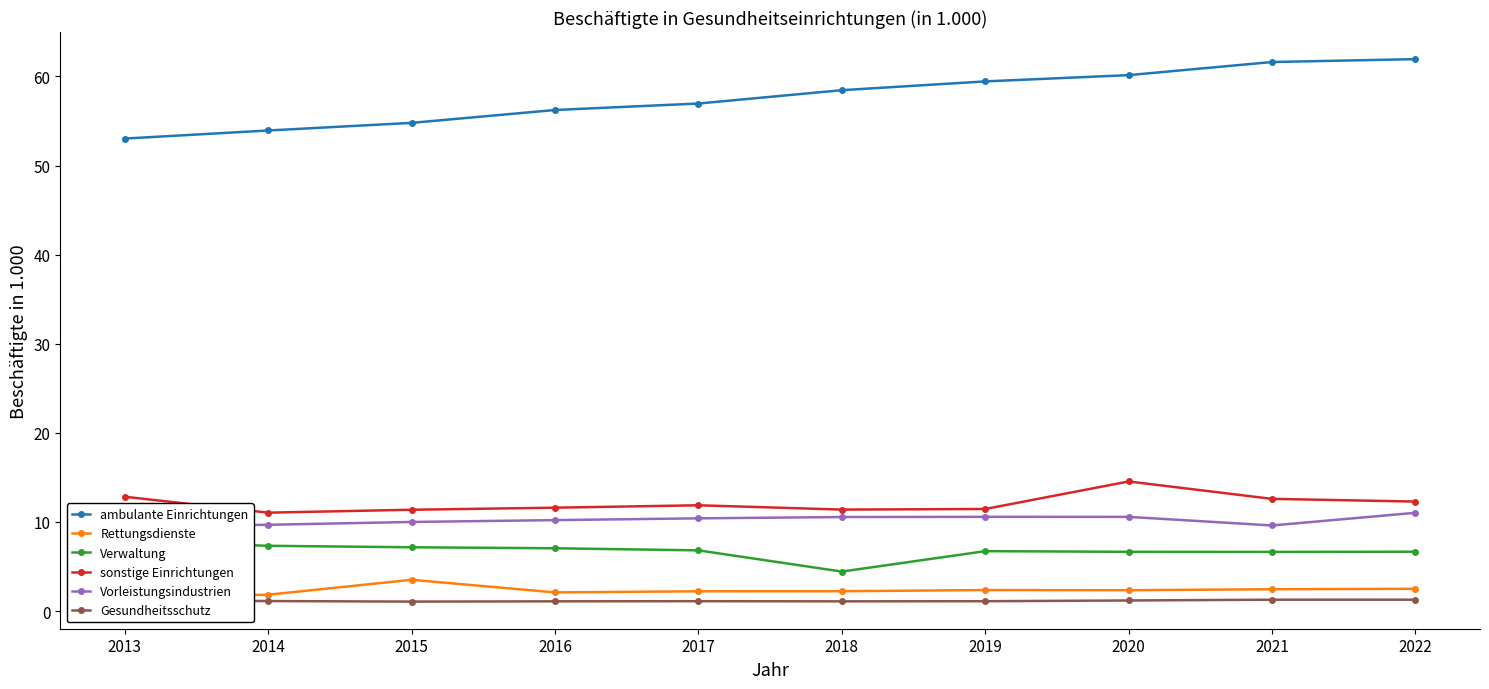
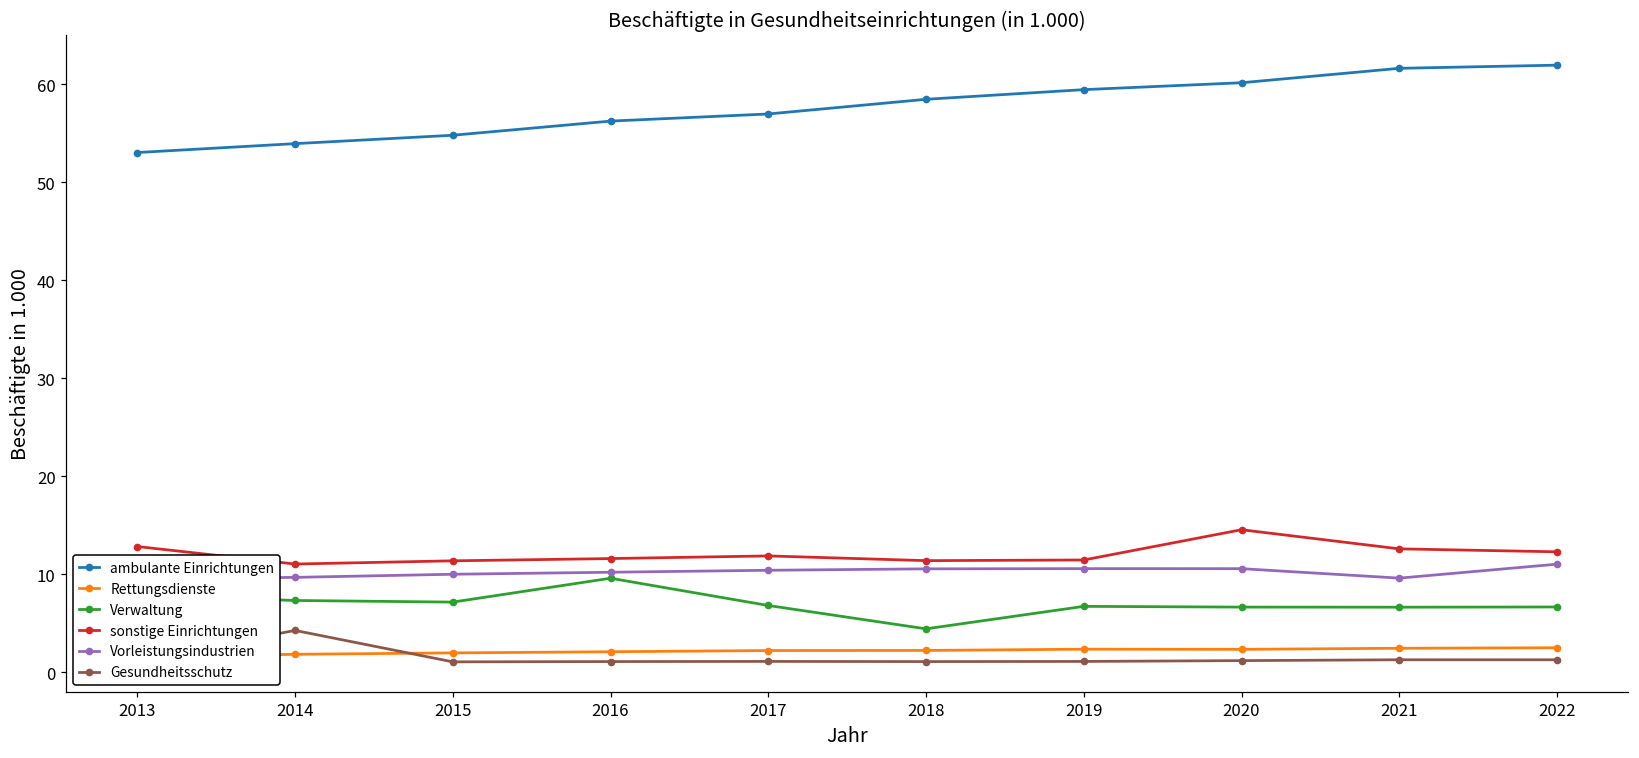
Gesundheitsschutz, 2014: 1 -> 4
Rettungsdienste, 2015: 4 -> 2
Verwaltung, 2016: 7 -> 10
